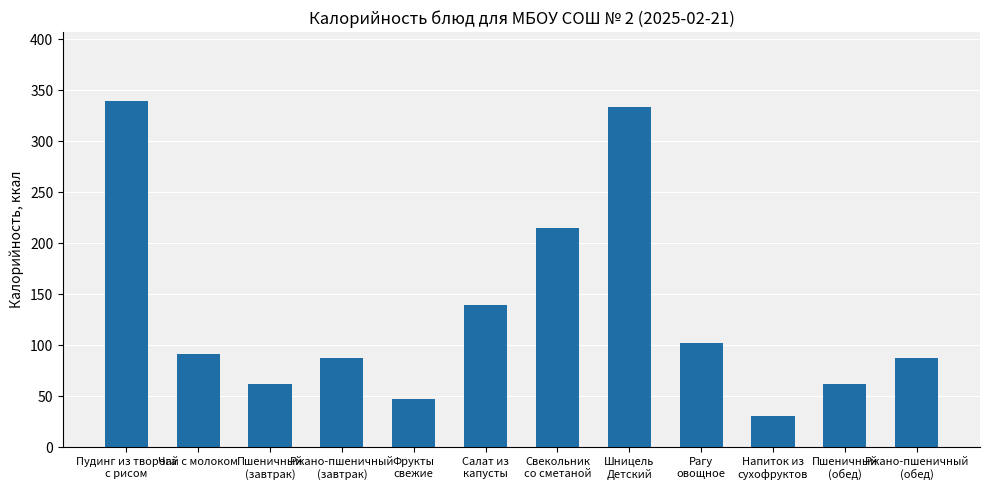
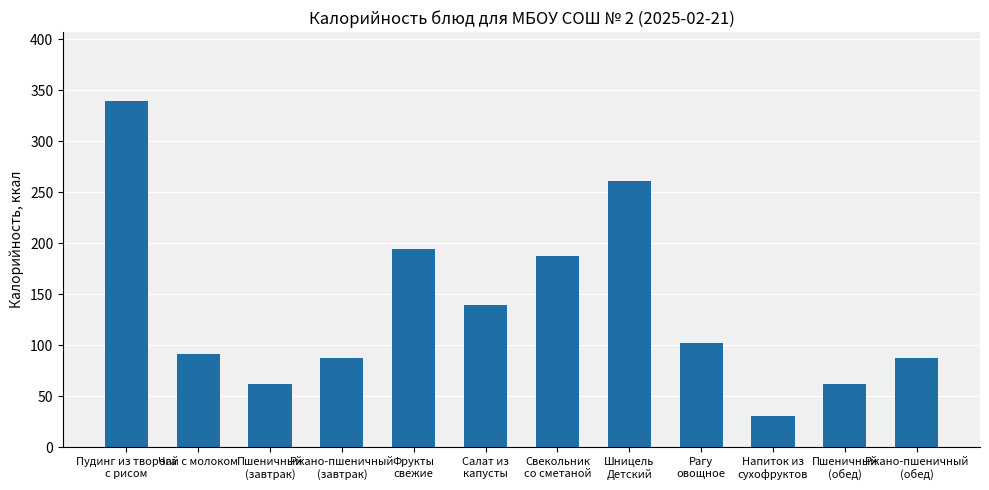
Фрукты свежие: 47 -> 194
Свекольник со сметаной: 215 -> 187
Шницель Детский: 333 -> 261
